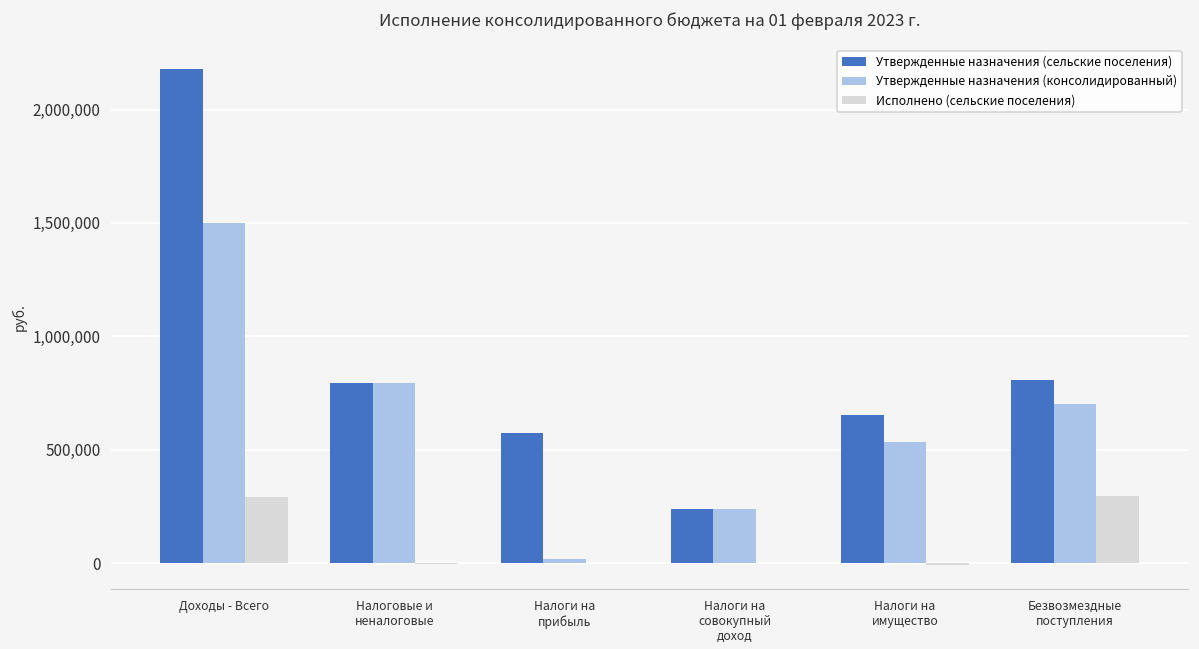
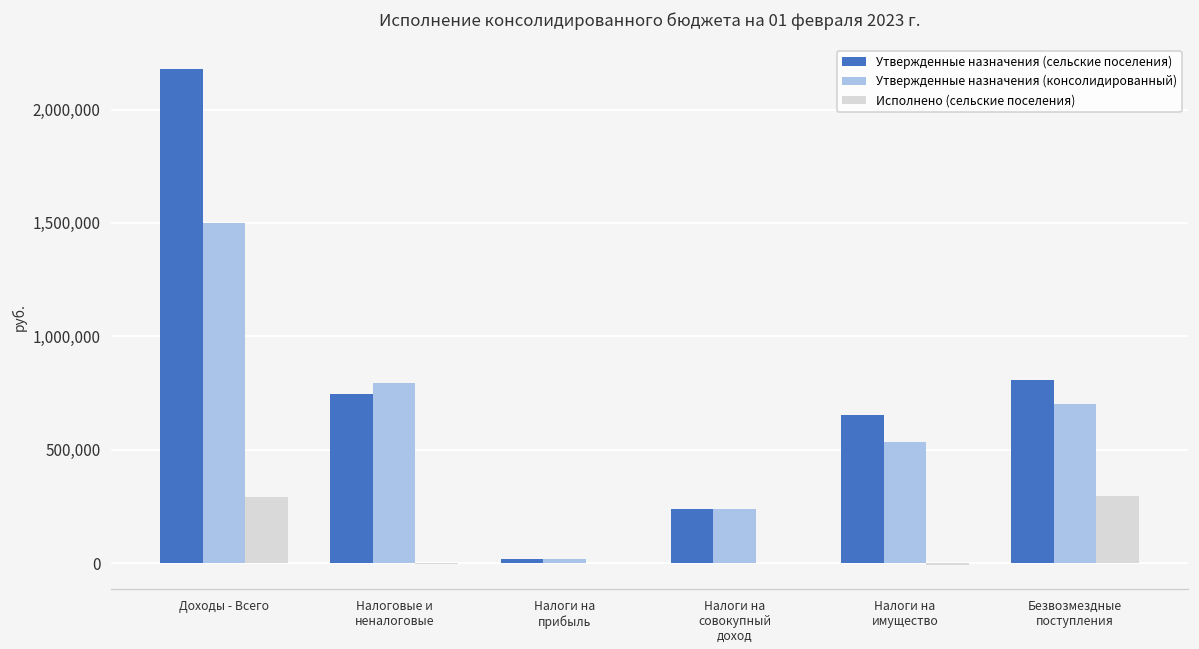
Утвержденные назначения (сельские поселения), Налоговые и неналоговые: 790,000 -> 750,000
Утвержденные назначения (сельские поселения), Налоги на прибыль: 570,000 -> 20,000
